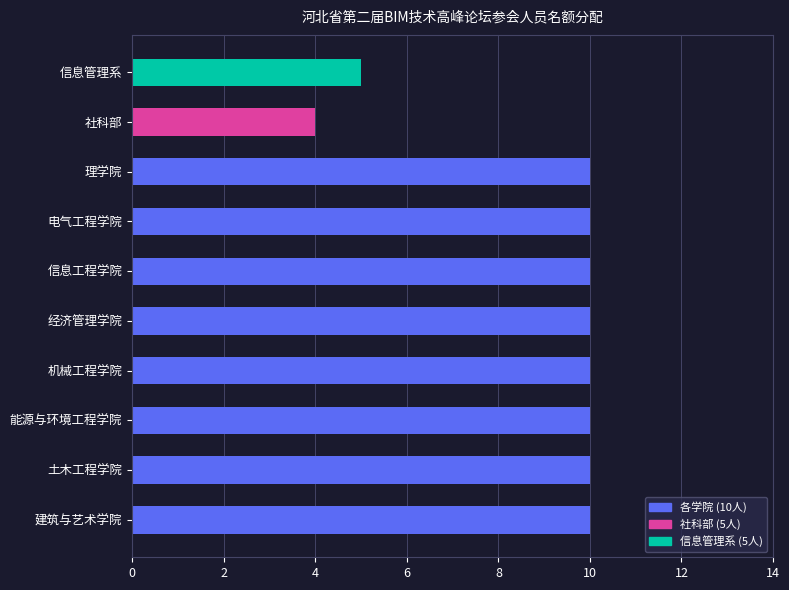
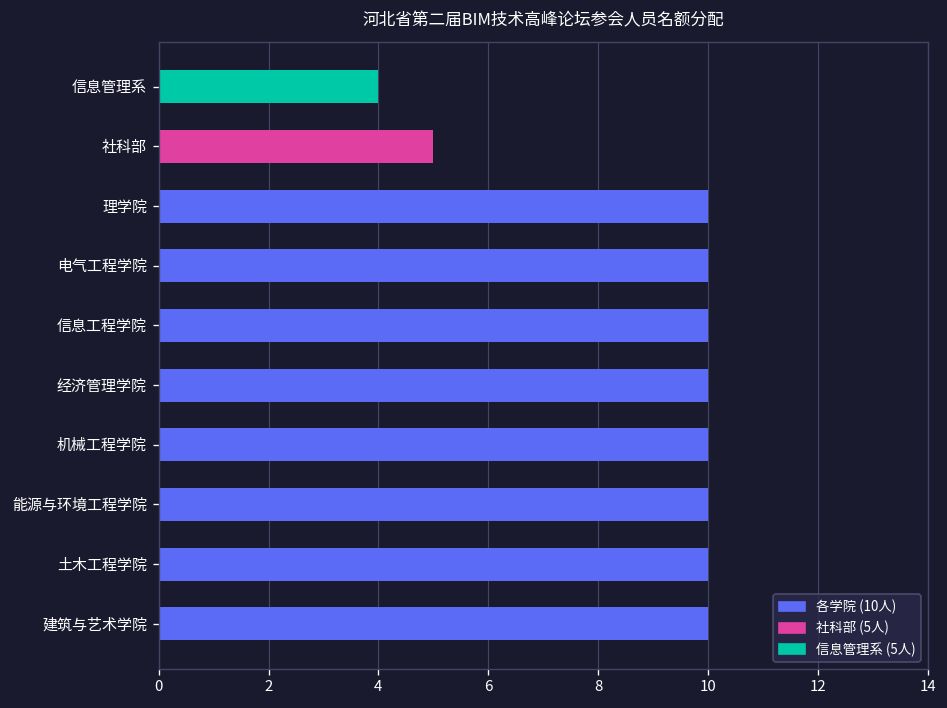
信息管理系: 5 -> 4
社科部: 4 -> 5
